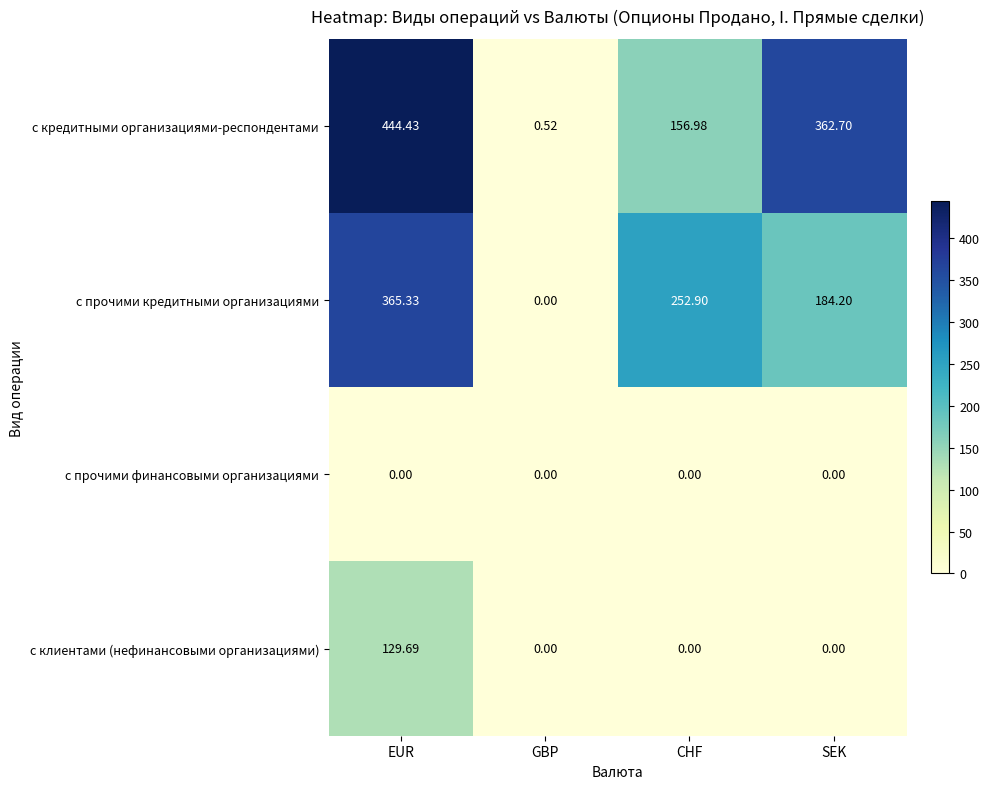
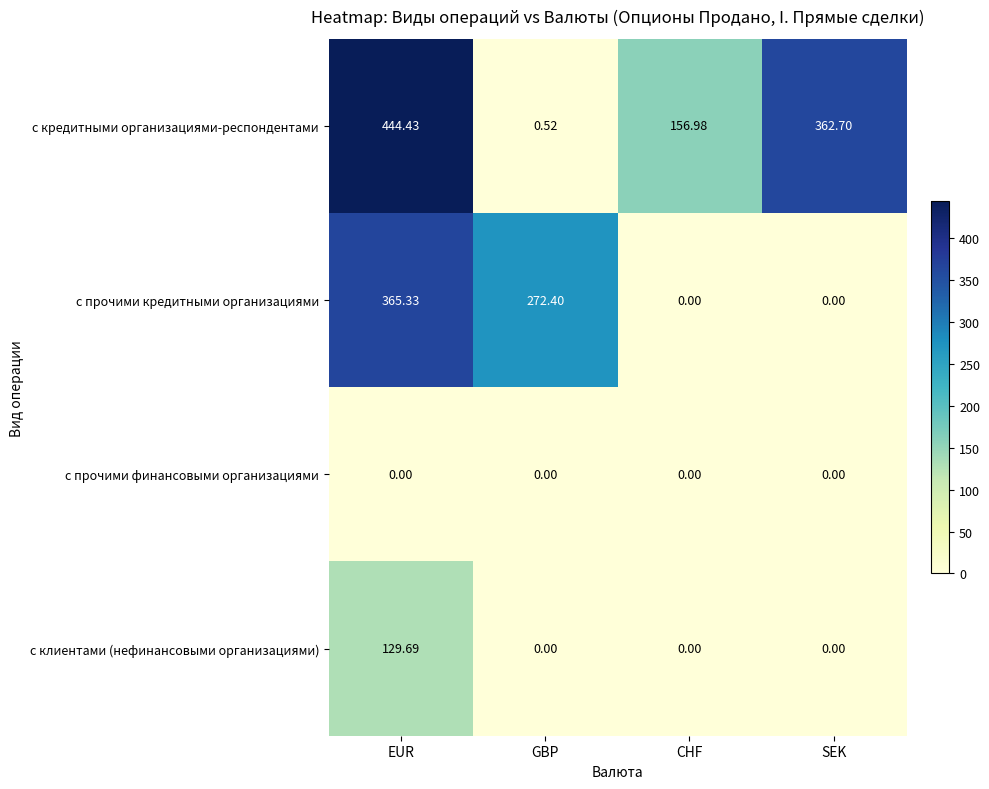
с прочими кредитными организациями, GBP: 0.00 -> 272.40
с прочими кредитными организациями, CHF: 252.90 -> 0.00
с прочими кредитными организациями, SEK: 184.20 -> 0.00
